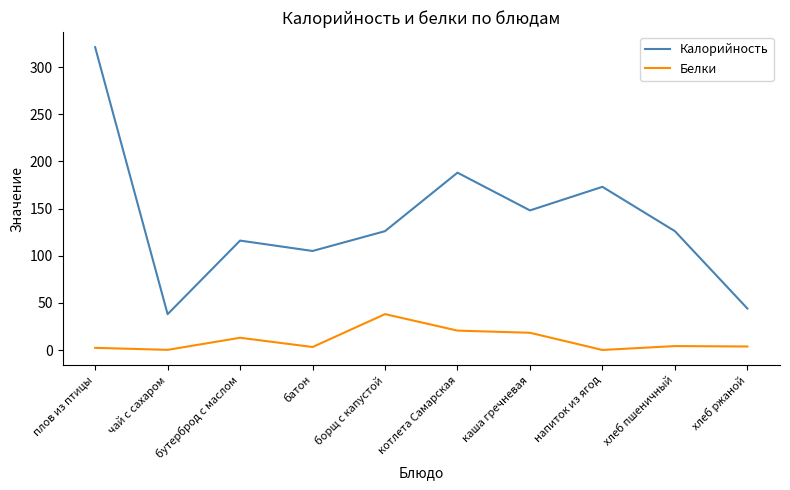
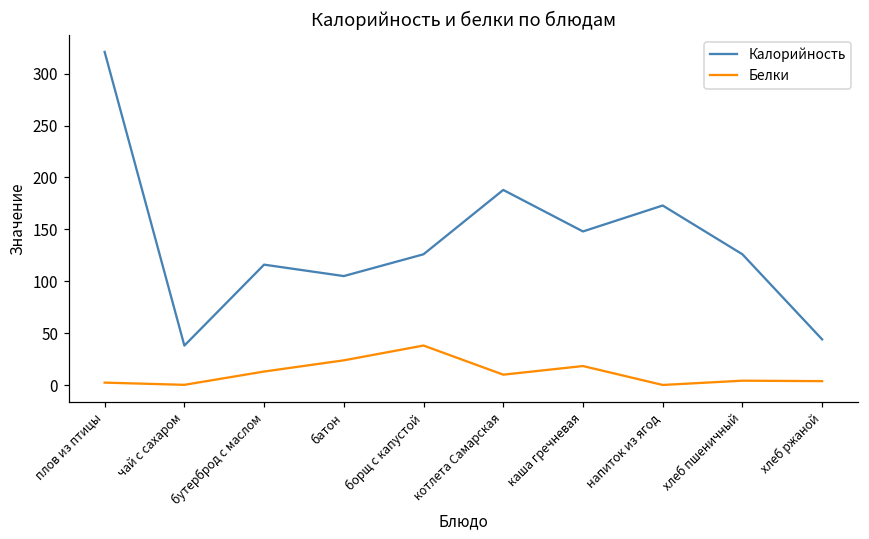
Белки, батон: 0 -> 20
Белки, котлета Самарская: 20 -> 10
